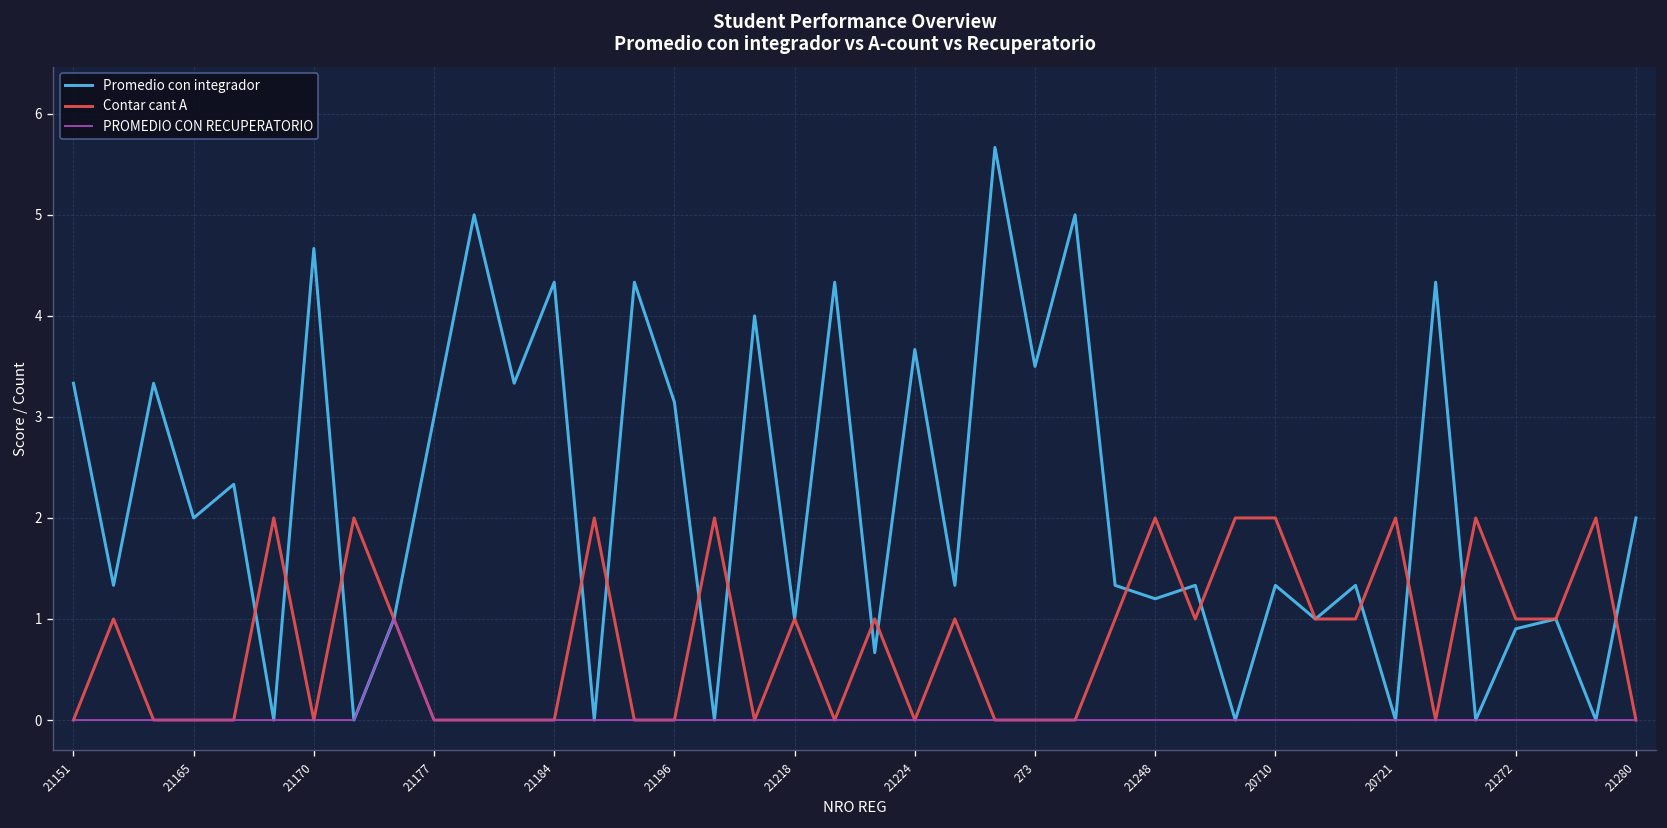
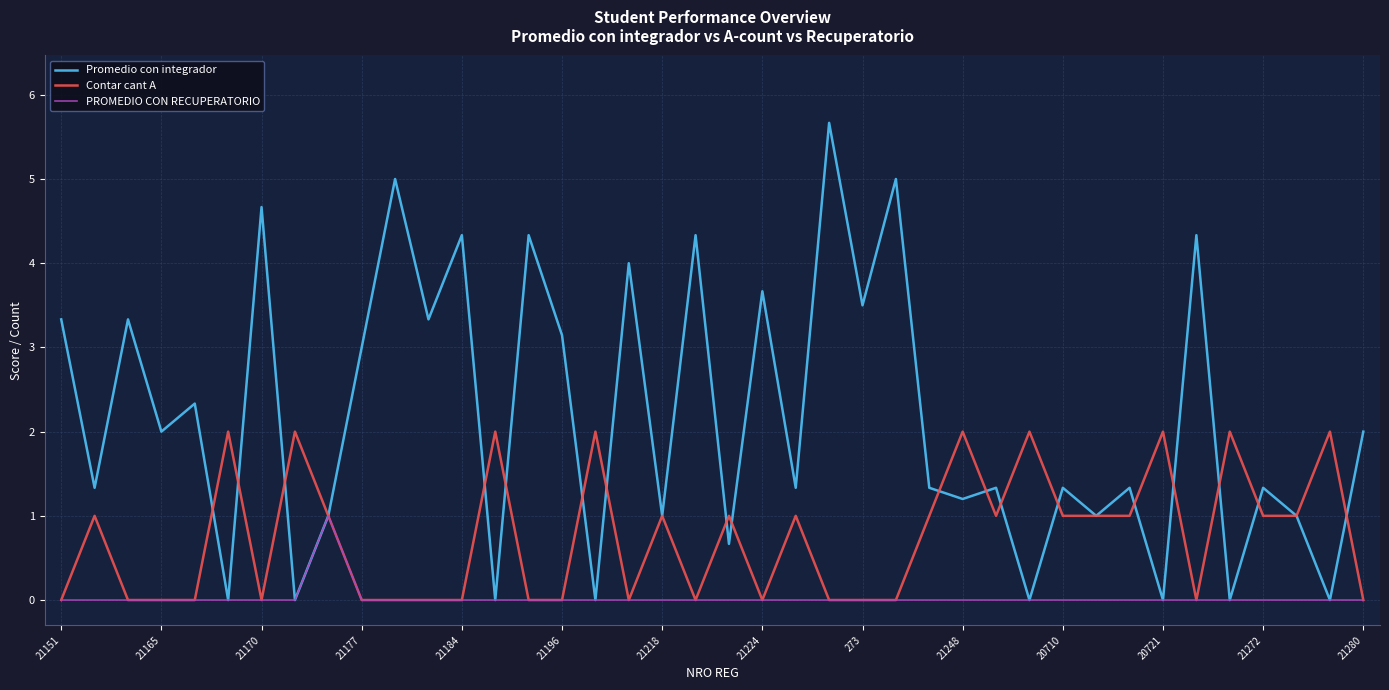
Contar cant A, 20710: 2 -> 1
Promedio con integrador, 21272: 0.9 -> 1.3
